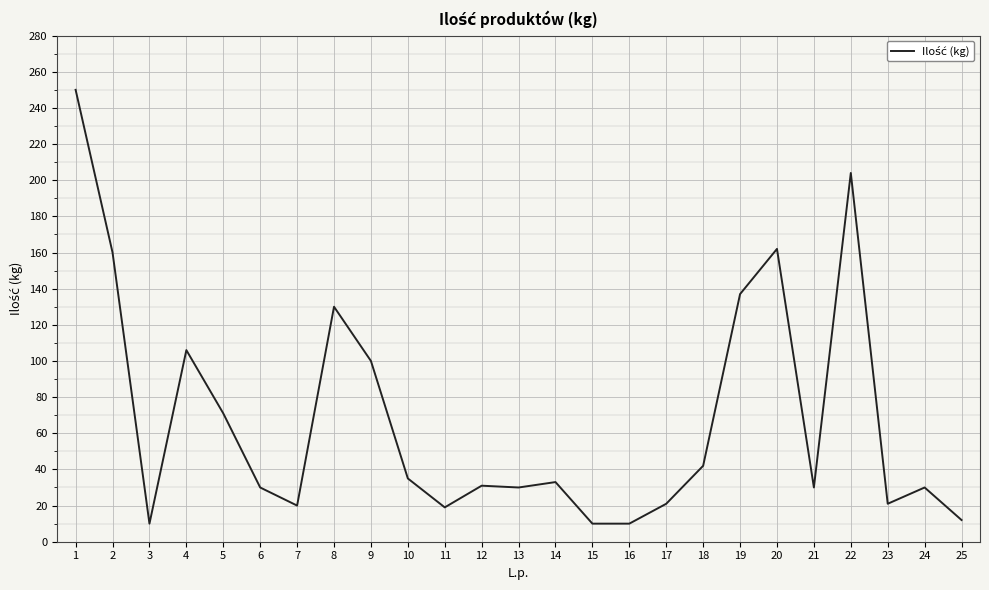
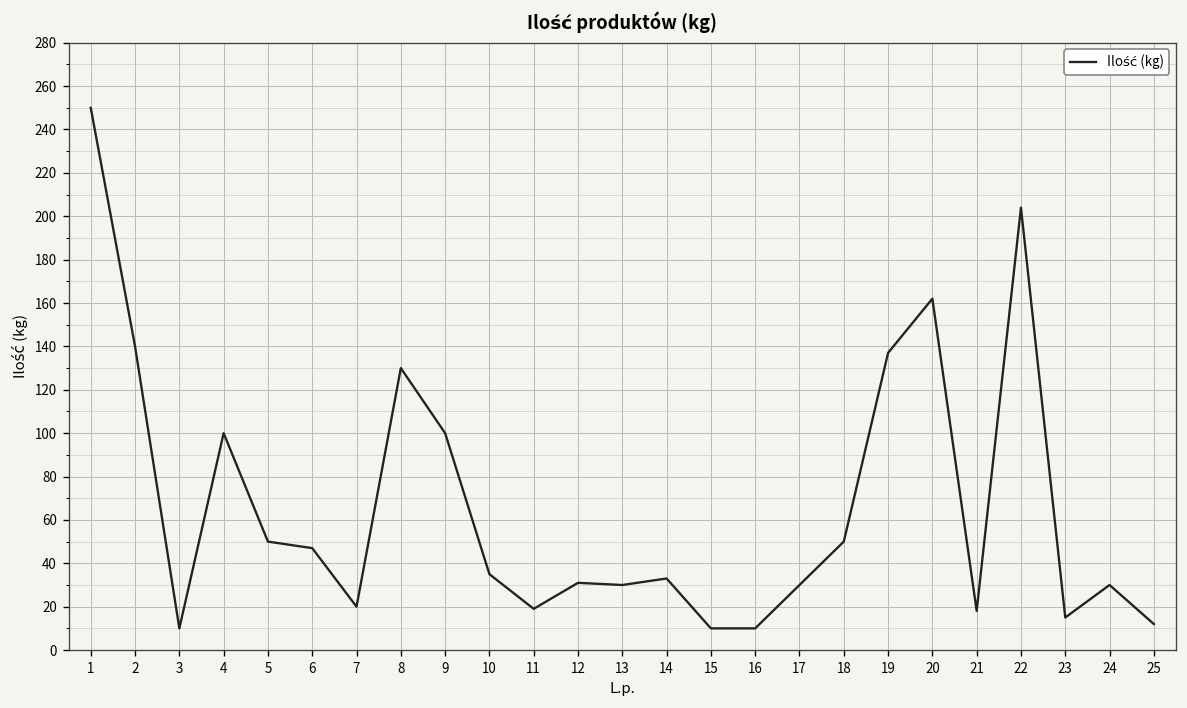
2: 160 -> 140
4: 106 -> 100
5: 71 -> 50
6: 30 -> 47
17: 21 -> 30
18: 42 -> 50
21: 30 -> 18
23: 21 -> 15
